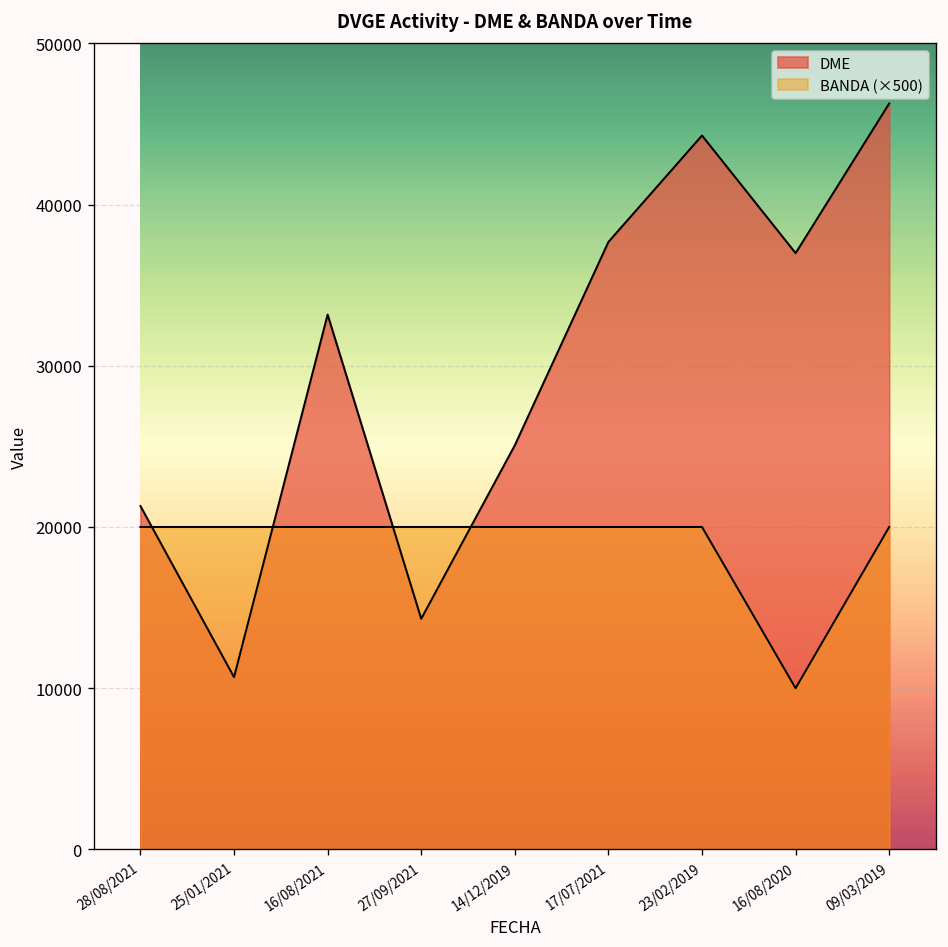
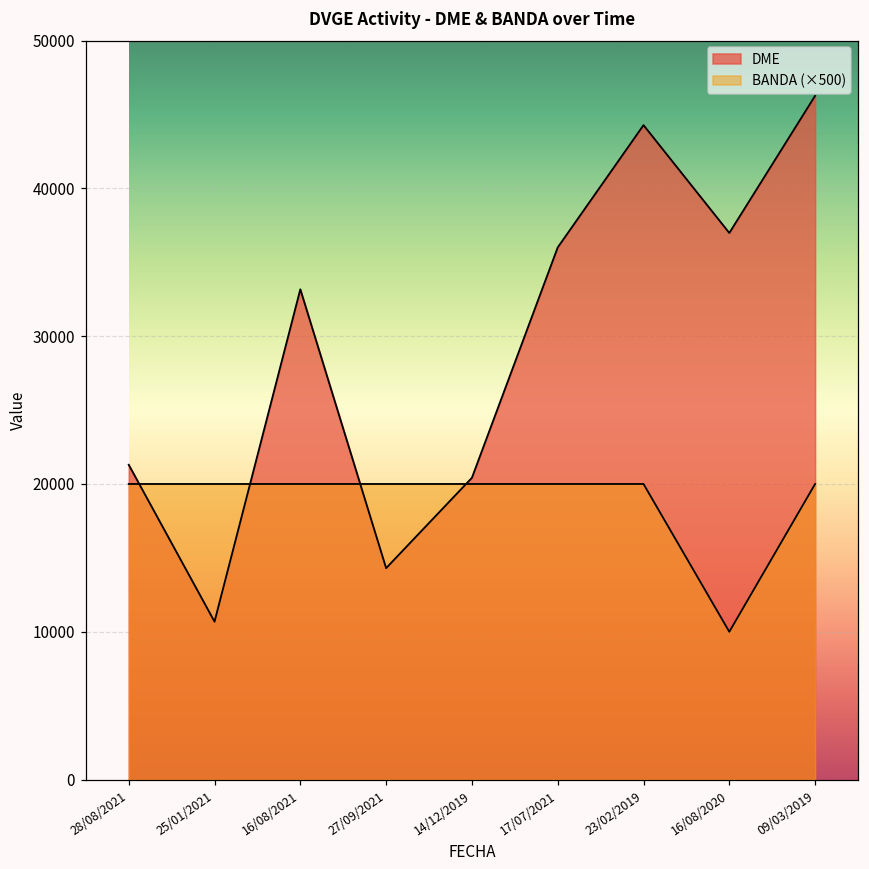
DME, 14/12/2019: 25100 -> 20400
DME, 17/07/2021: 37700 -> 36000
